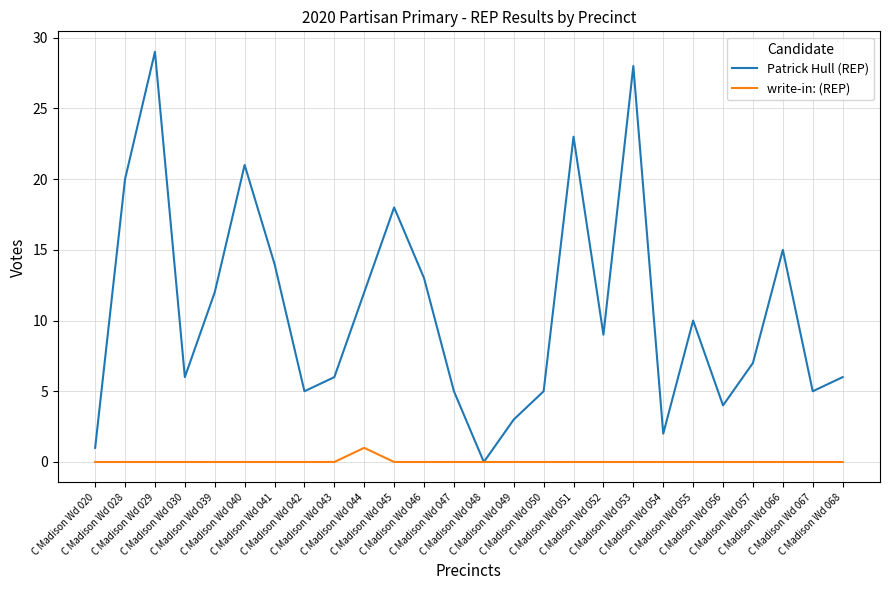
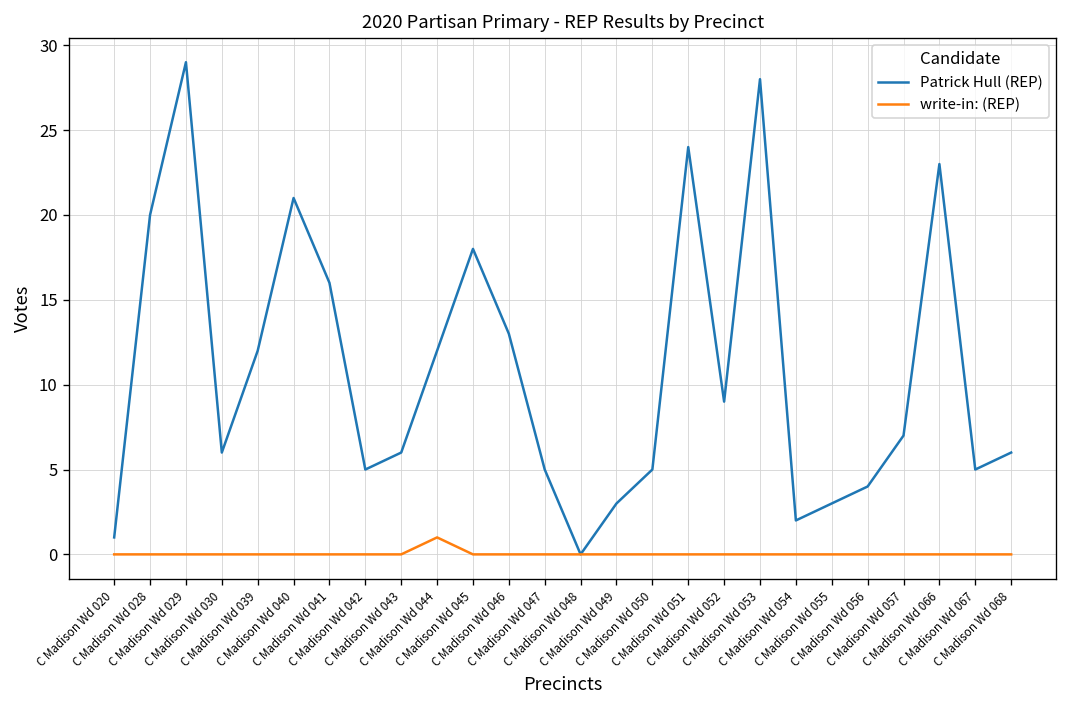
Patrick Hull (REP), C Madison Wd 041: 14 -> 16
Patrick Hull (REP), C Madison Wd 051: 23 -> 24
Patrick Hull (REP), C Madison Wd 055: 10 -> 3
Patrick Hull (REP), C Madison Wd 066: 15 -> 23
